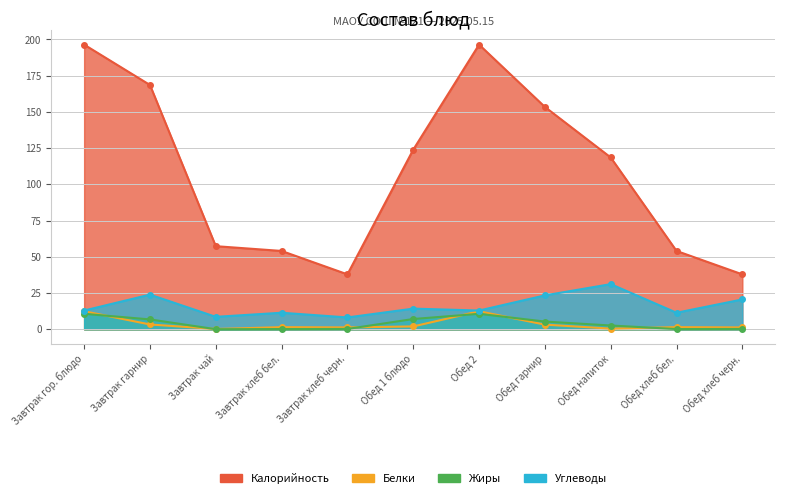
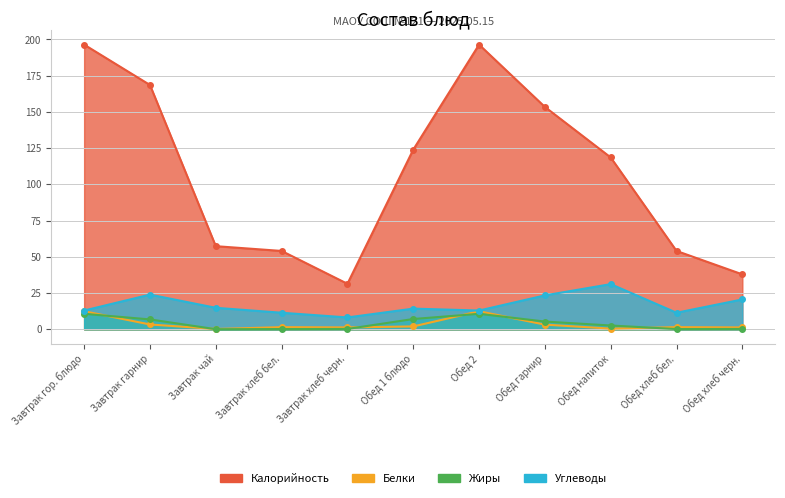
Углеводы, Завтрак чай: 9 -> 15
Калорийность, Завтрак хлеб черн.: 38 -> 31
